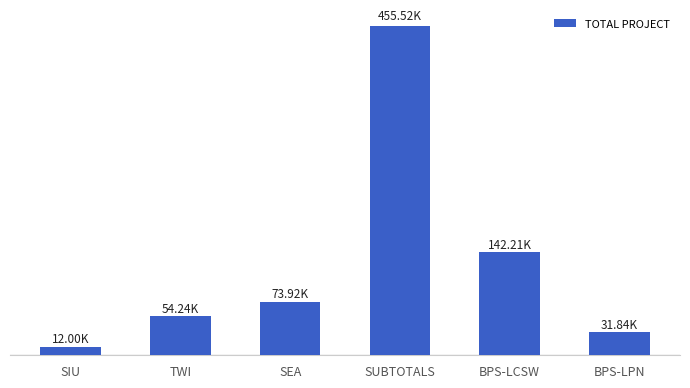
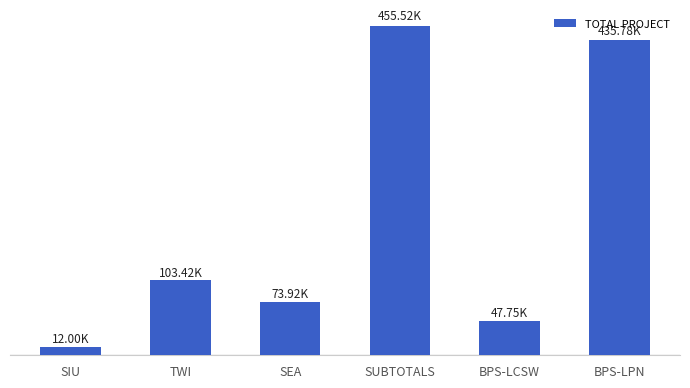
TWI: 54.24K -> 103.42K
BPS-LCSW: 142.21K -> 47.75K
BPS-LPN: 31.84K -> 435.78K
